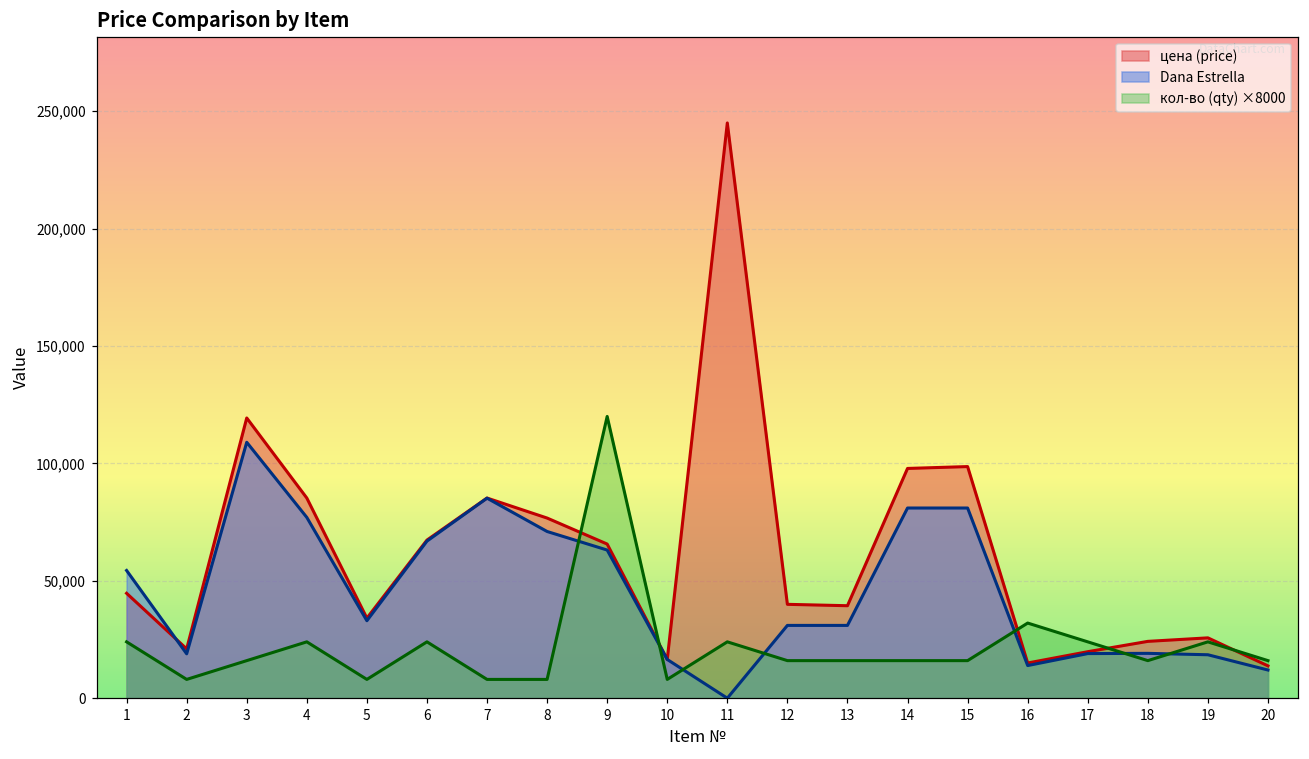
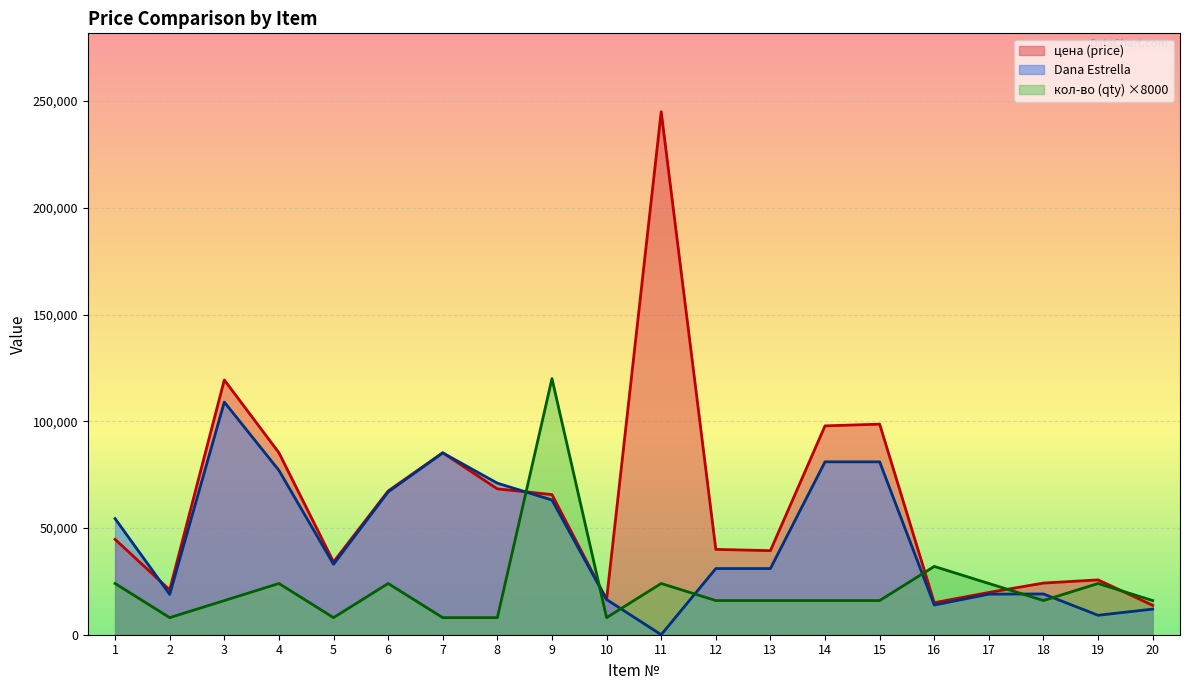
цена (price), 8: 77,000 -> 68,000
Dana Estrella, 19: 19,000 -> 9,000
